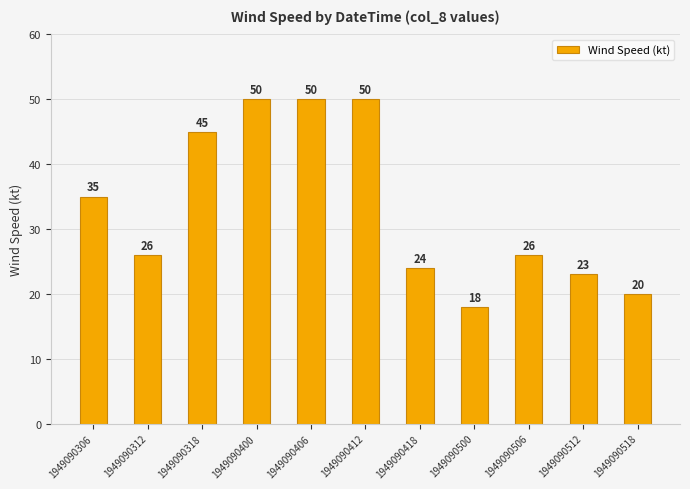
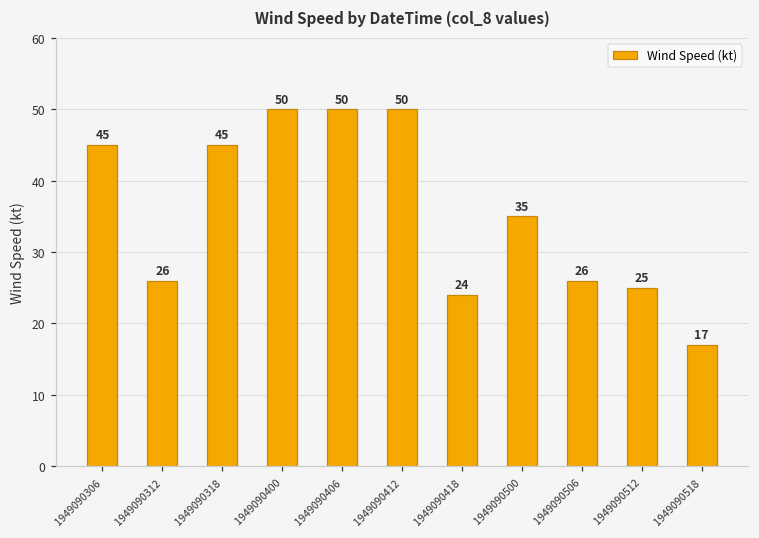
1949090306: 35 -> 45
1949090500: 18 -> 35
1949090512: 23 -> 25
1949090518: 20 -> 17
